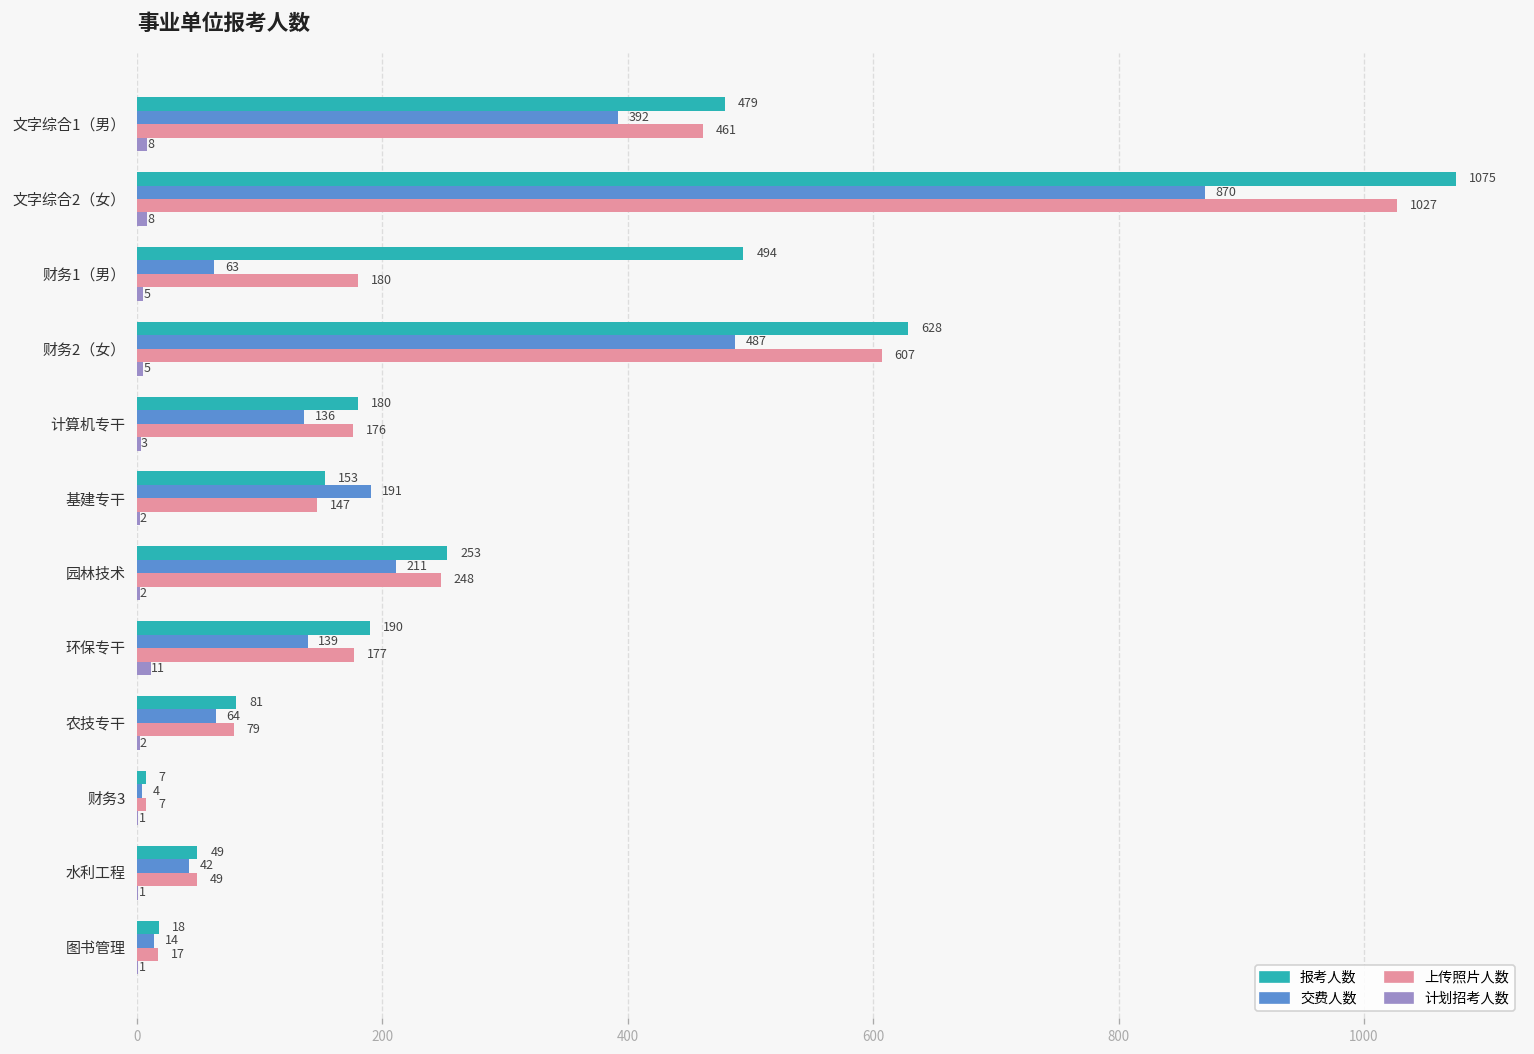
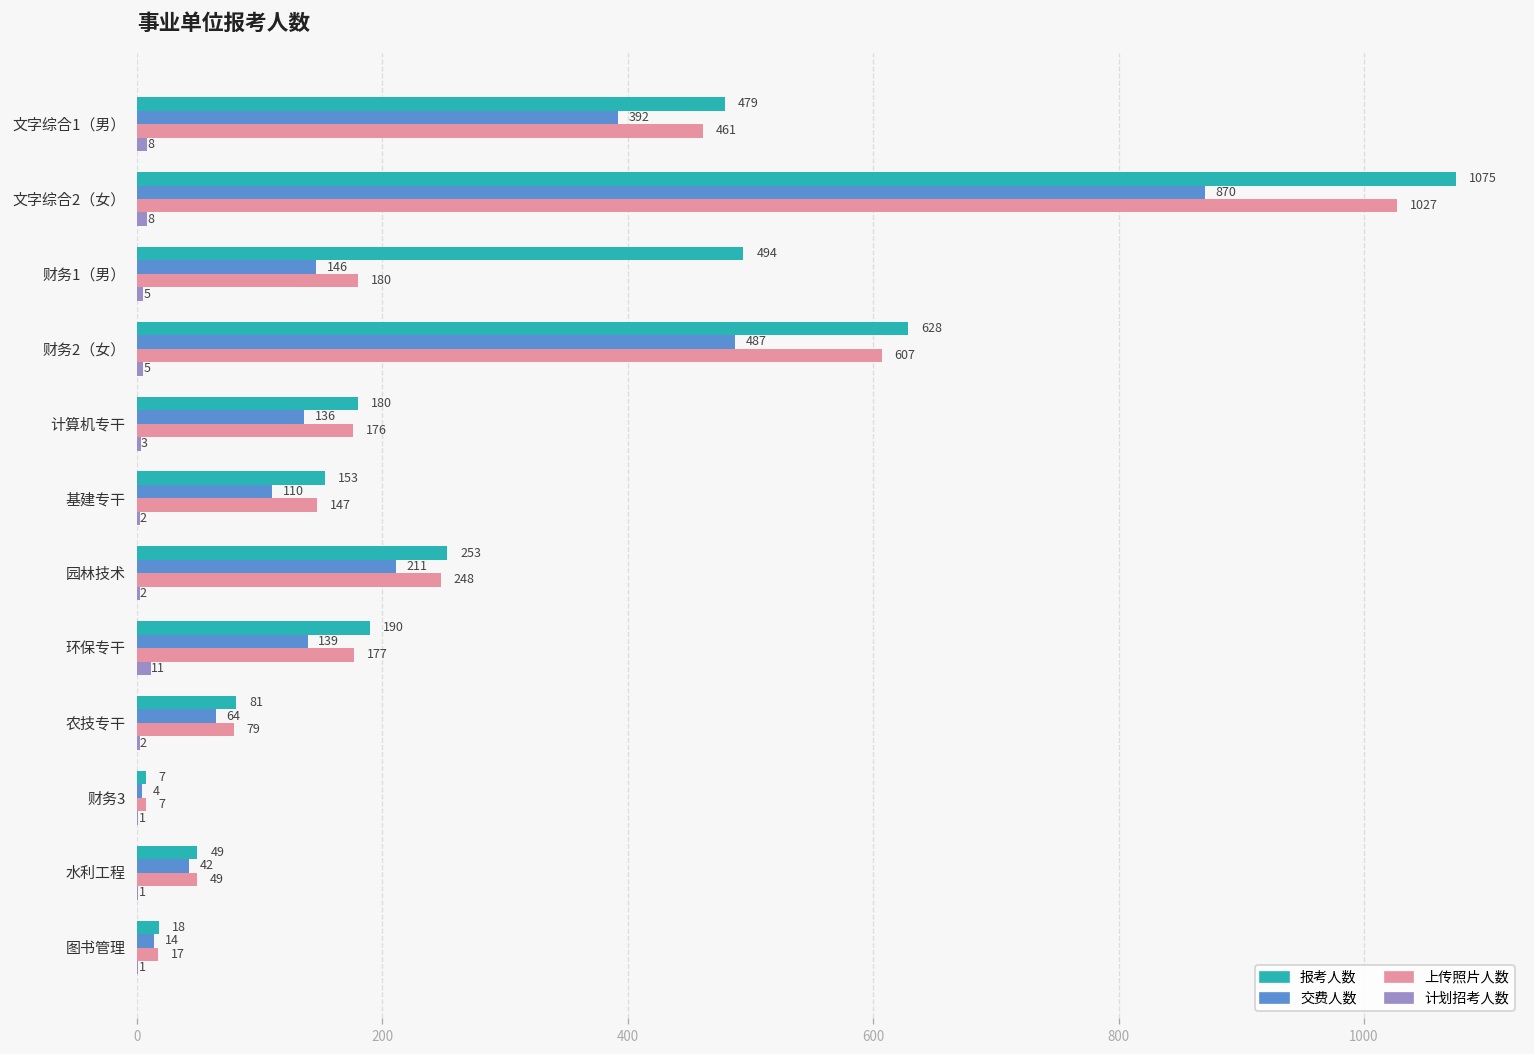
交费人数, 财务1（男）: 63 -> 146
交费人数, 基建专干: 191 -> 110
